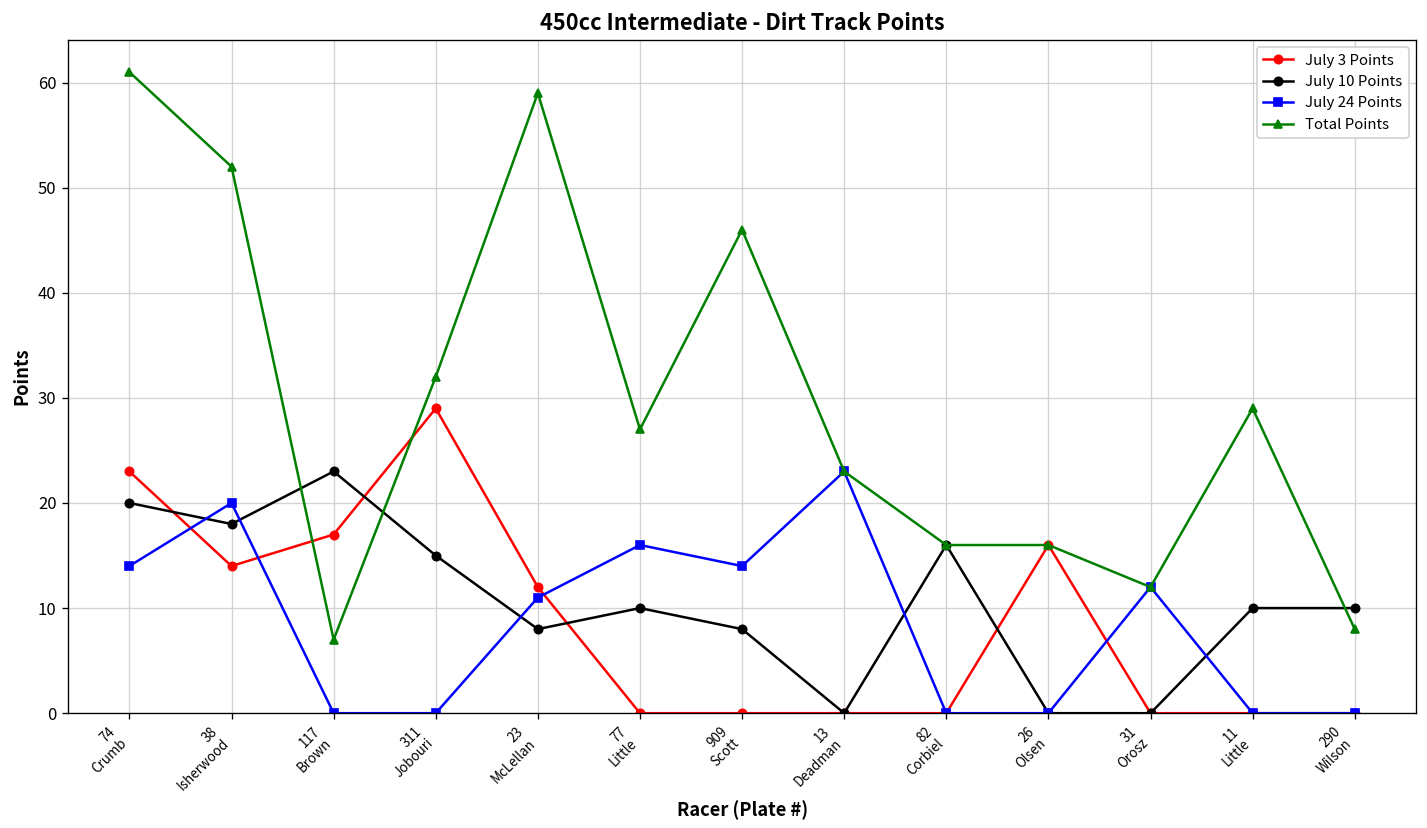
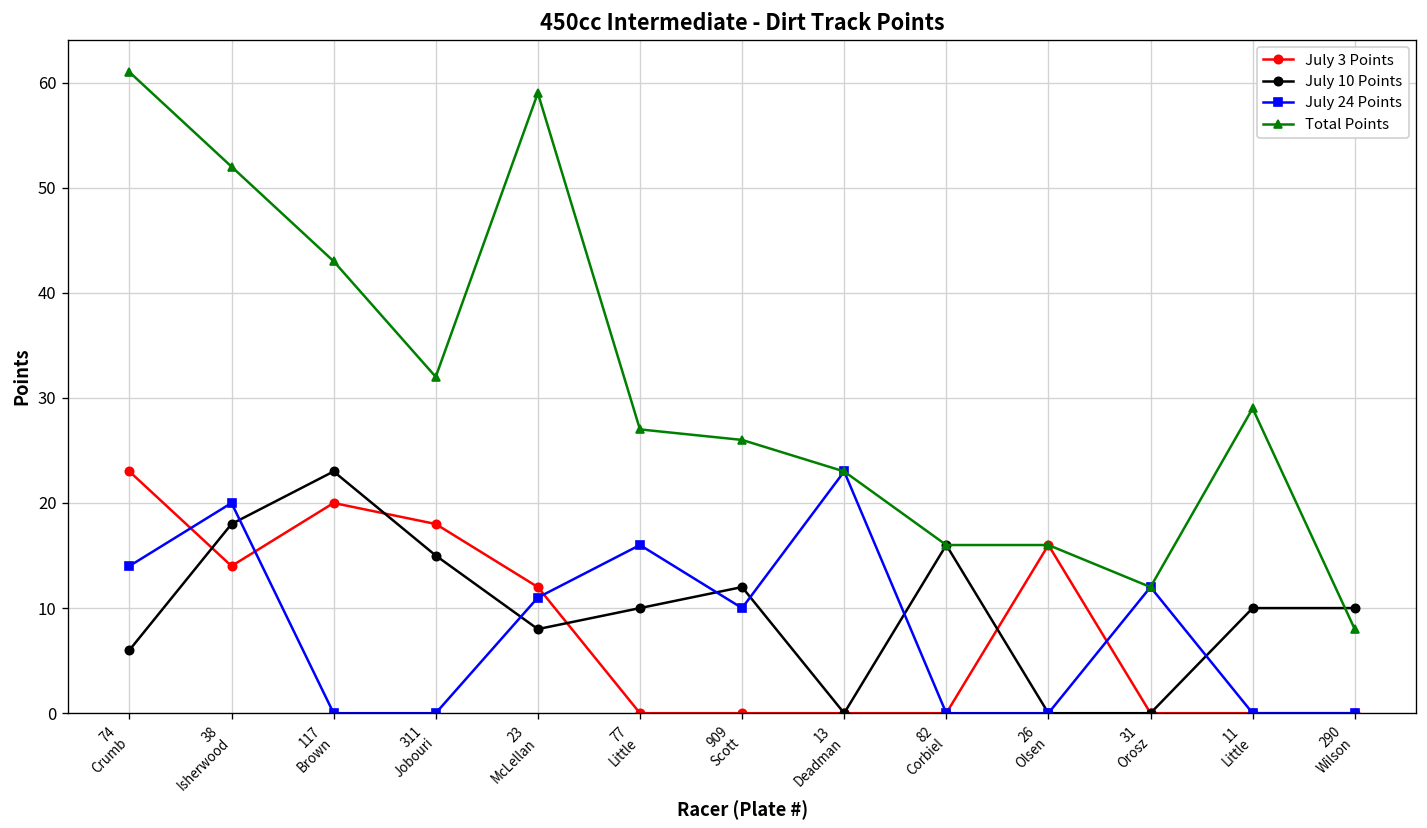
July 10 Points, 74 Crumb: 20 -> 6
July 3 Points, 117 Brown: 17 -> 20
Total Points, 117 Brown: 7 -> 43
July 3 Points, 311 Jobouri: 29 -> 18
July 10 Points, 909 Scott: 8 -> 12
July 24 Points, 909 Scott: 14 -> 10
Total Points, 909 Scott: 46 -> 26
